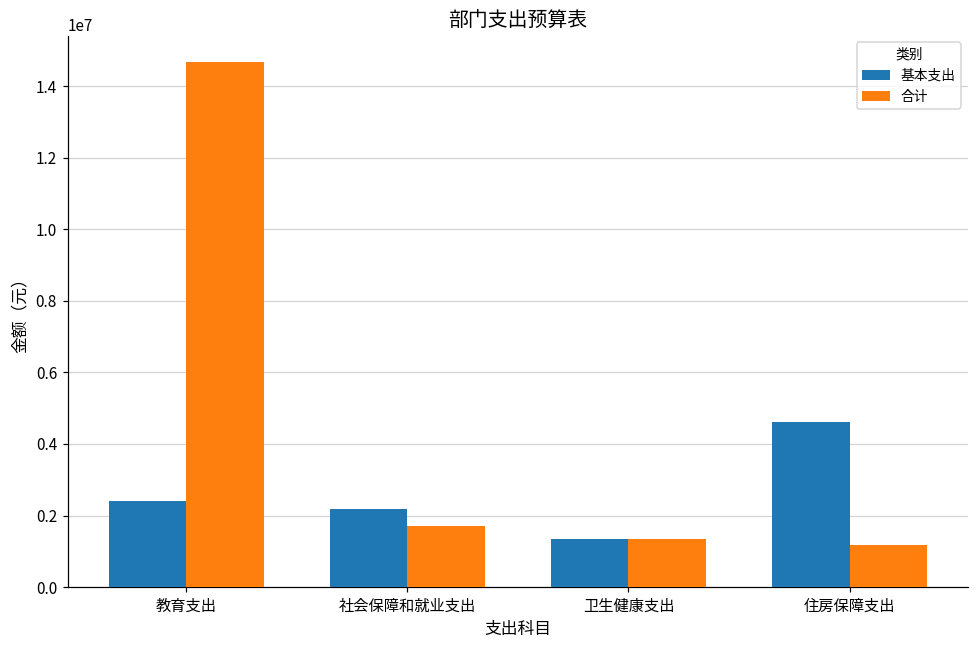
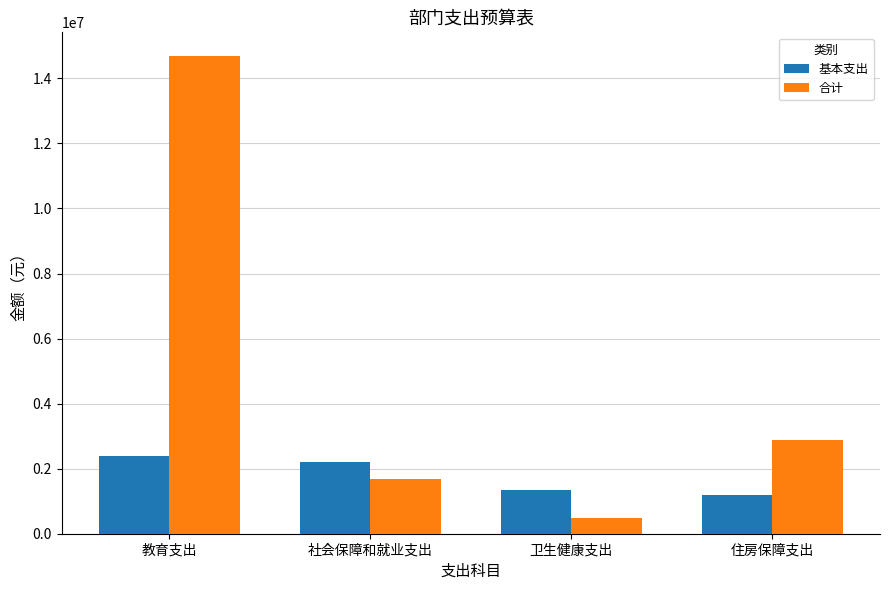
合计, 卫生健康支出: 1400000 -> 500000
基本支出, 住房保障支出: 4600000 -> 1200000
合计, 住房保障支出: 1200000 -> 2900000
